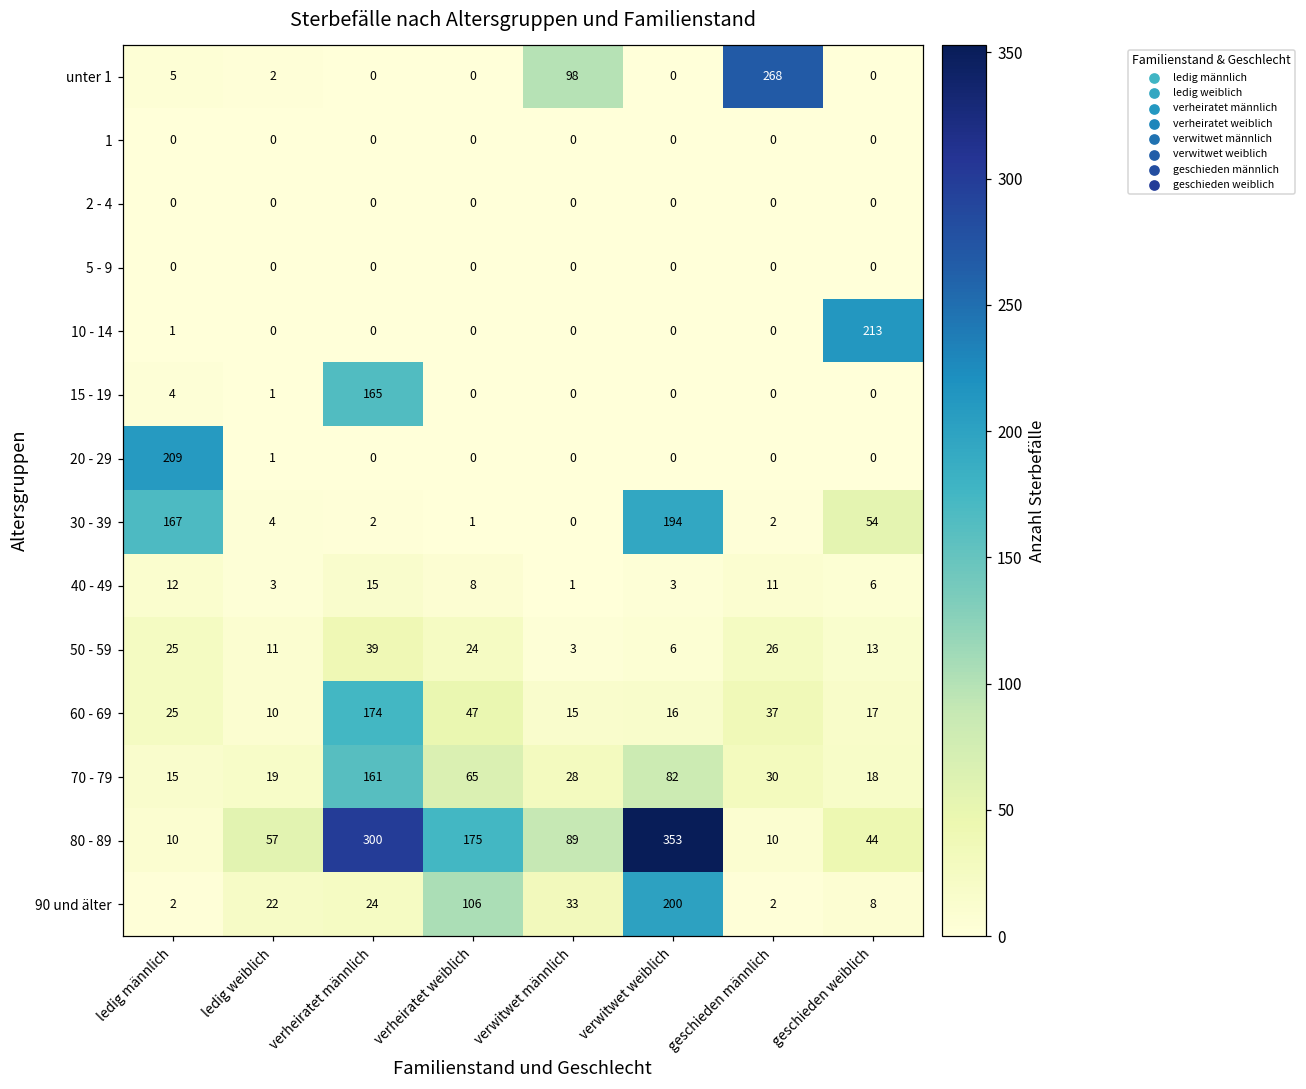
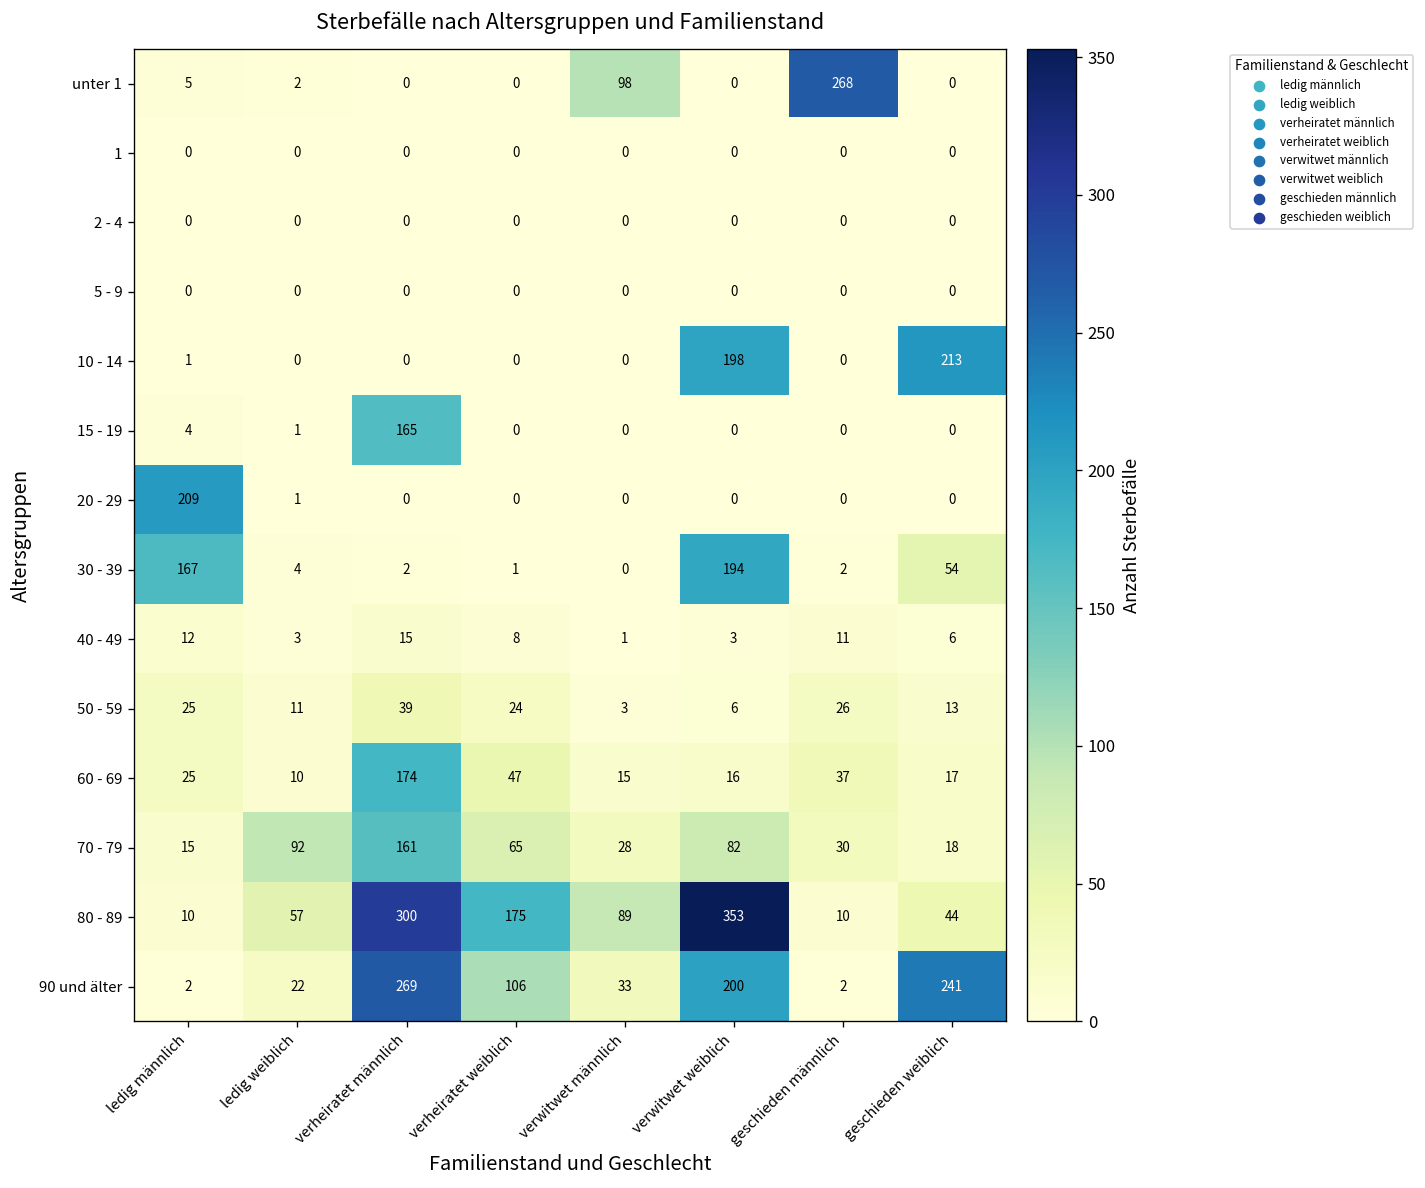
10 - 14, verwitwet weiblich: 0 -> 198
70 - 79, ledig weiblich: 19 -> 92
90 und älter, verheiratet männlich: 24 -> 269
90 und älter, geschieden weiblich: 8 -> 241
